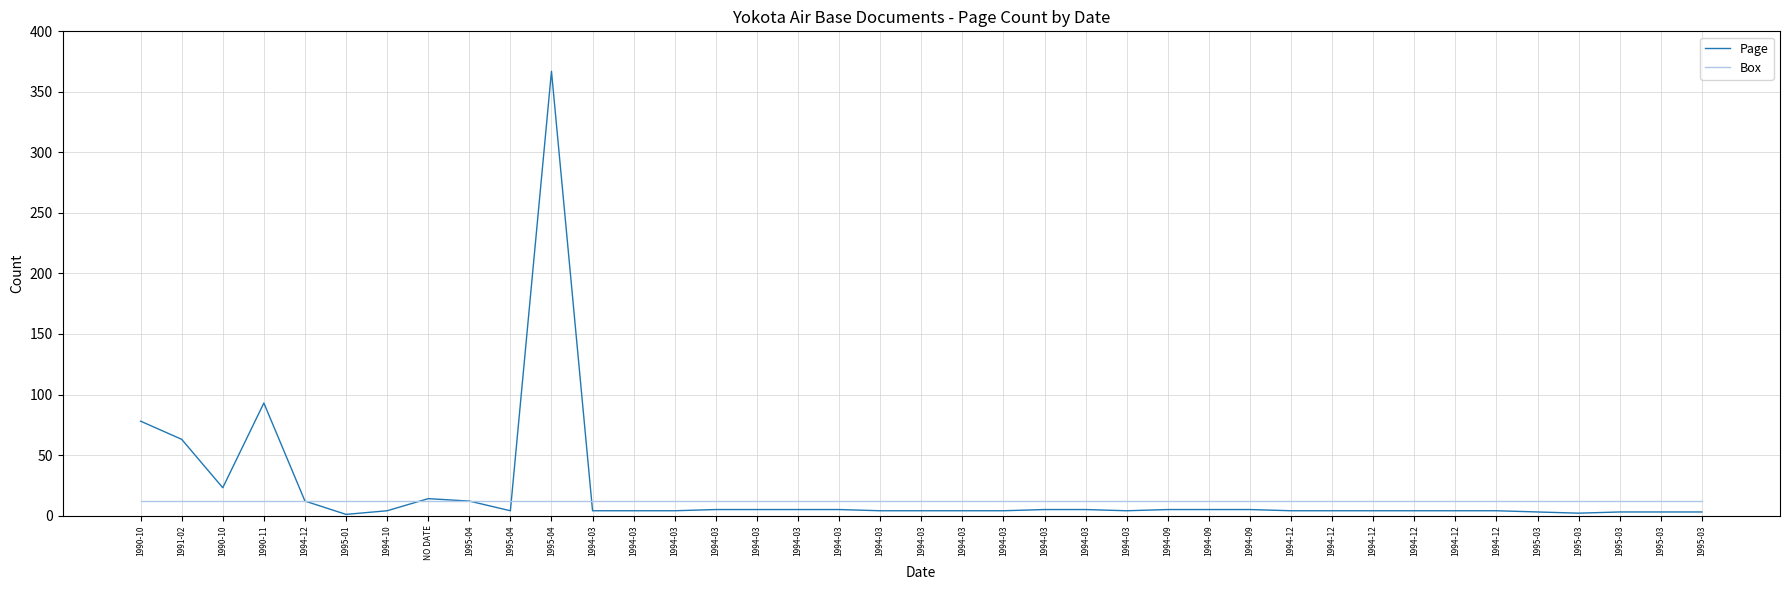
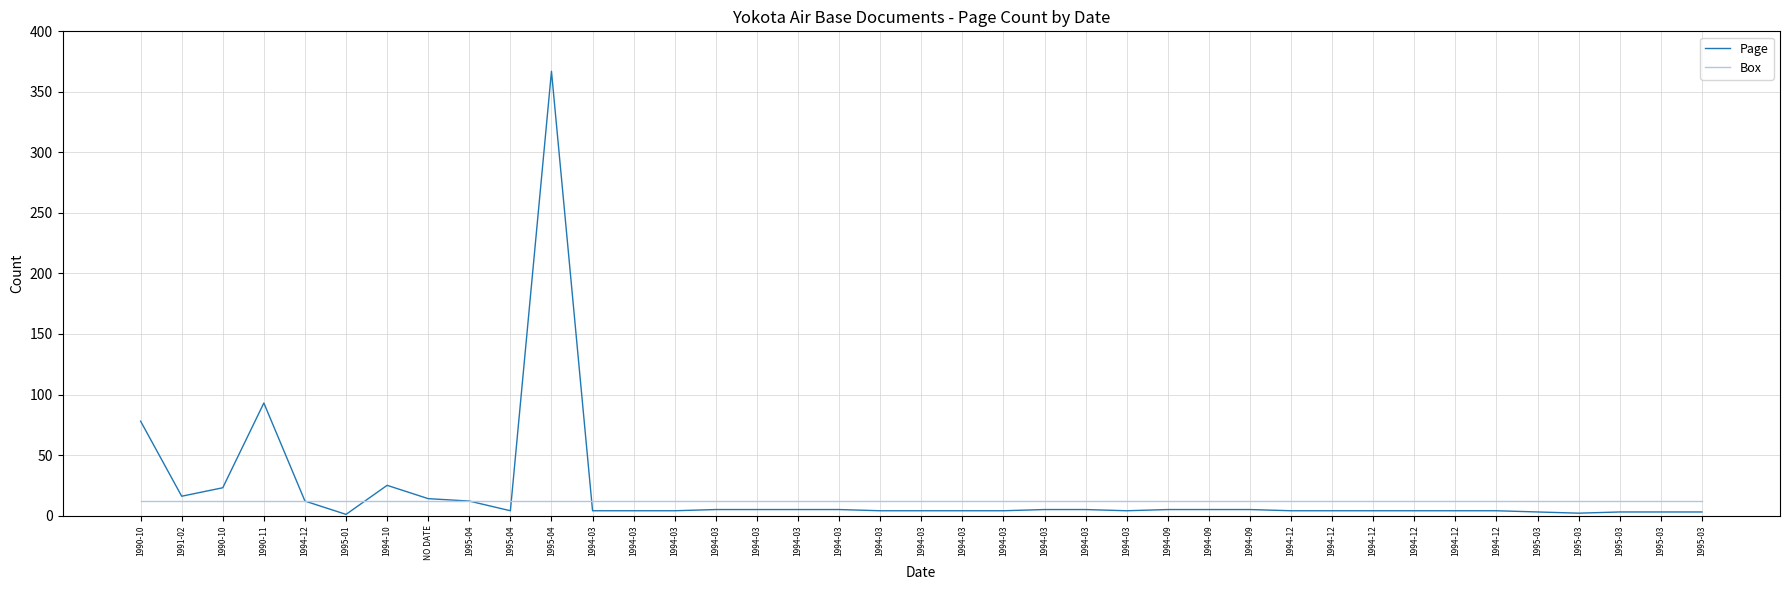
Page, 1991-02: 63 -> 16
Page, 1994-10: 4 -> 25
